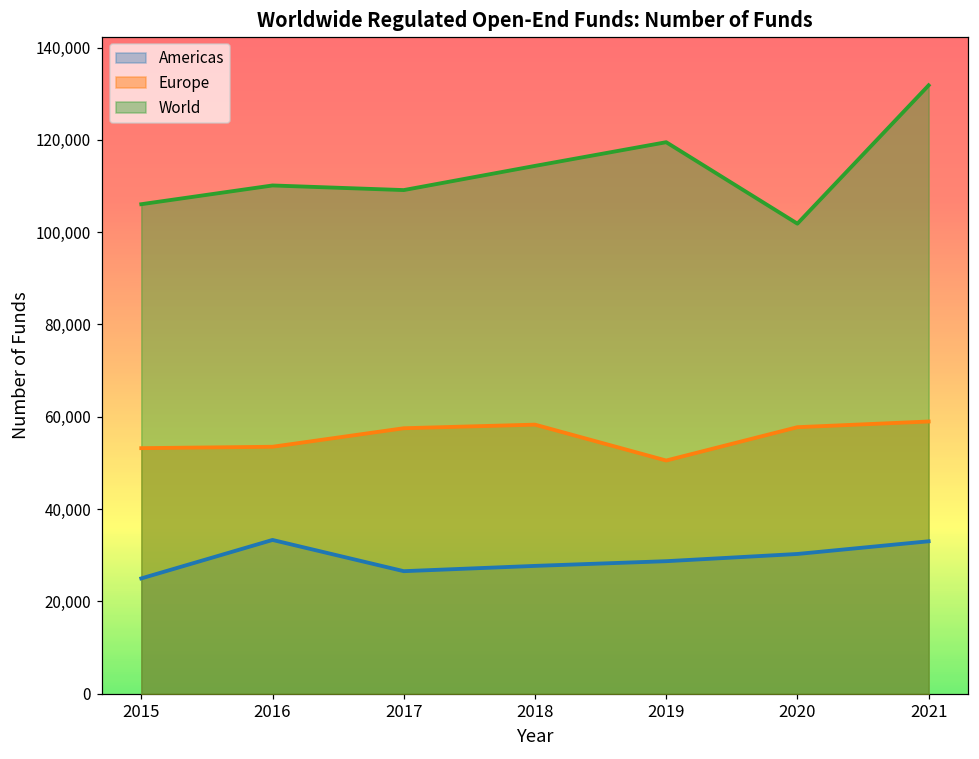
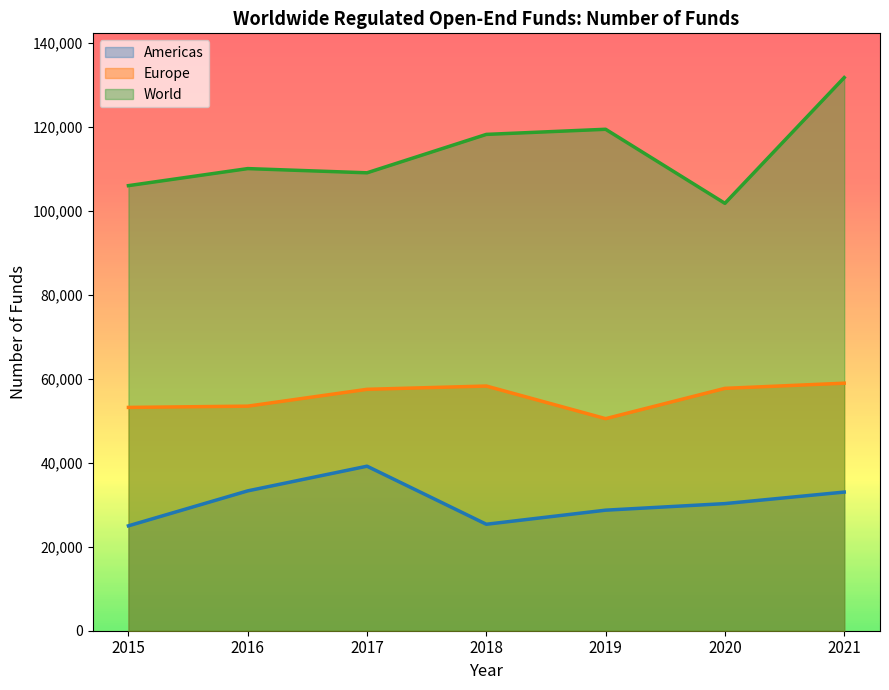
Americas, 2017: 27,000 -> 39,000
Americas, 2018: 28,000 -> 25,000
World, 2018: 114,000 -> 118,000
